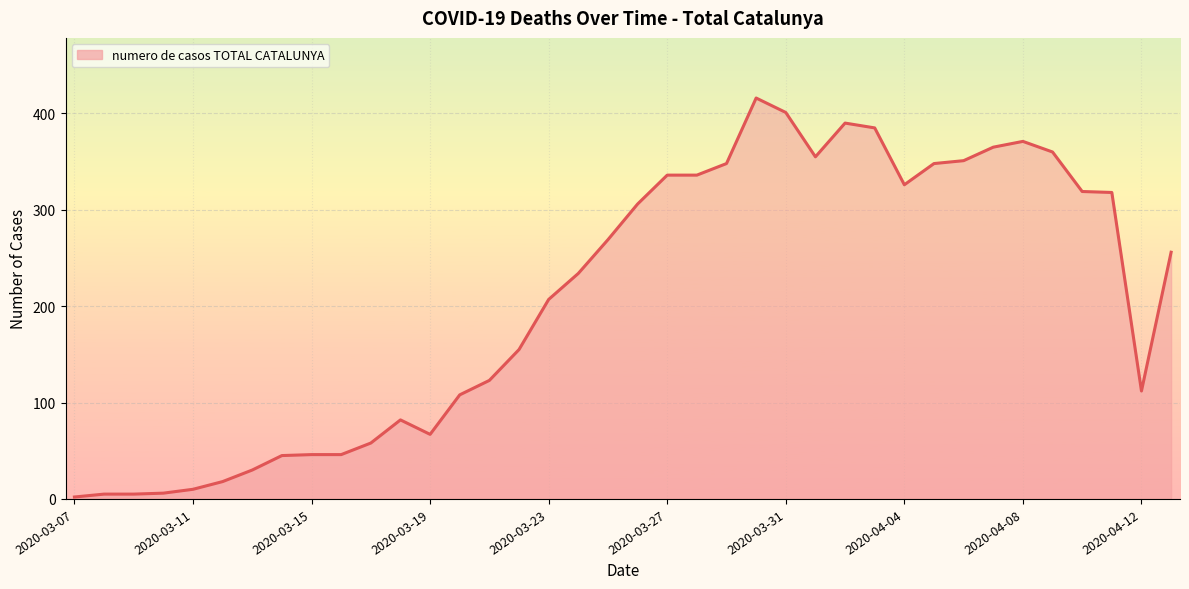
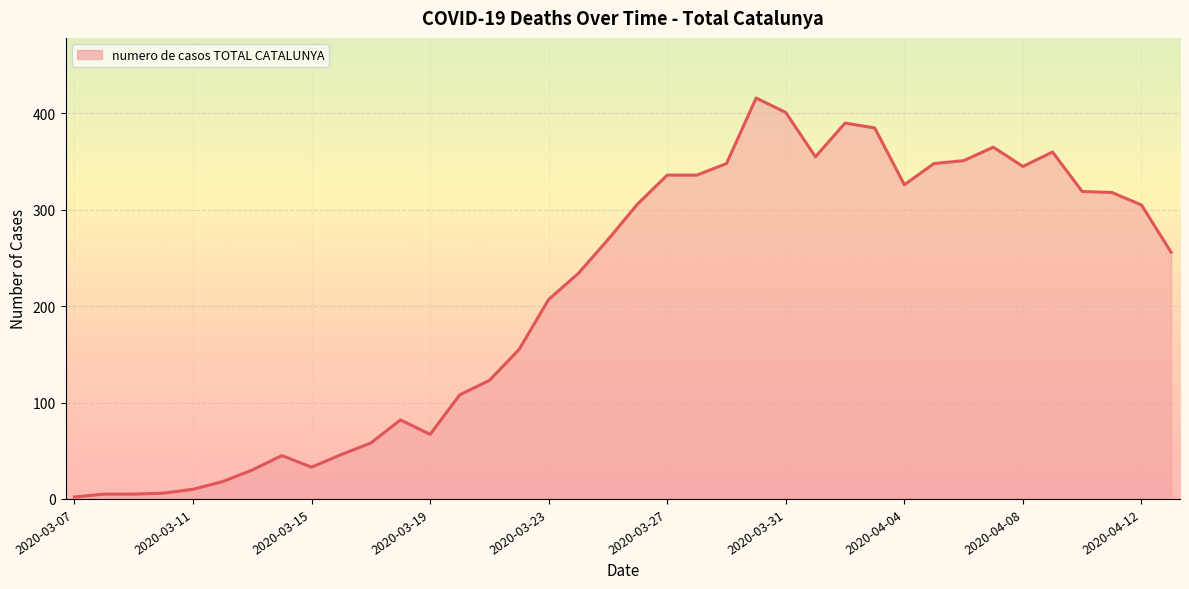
2020-03-15: 50 -> 30
2020-04-08: 370 -> 350
2020-04-12: 110 -> 310
